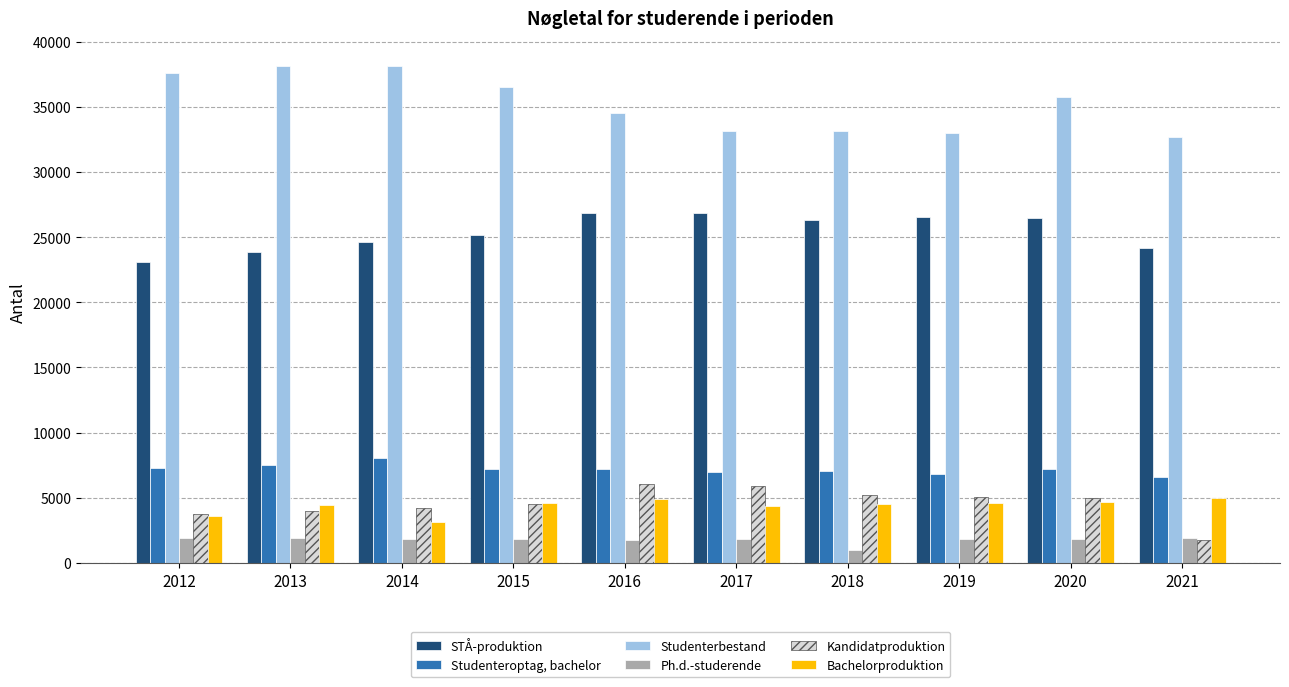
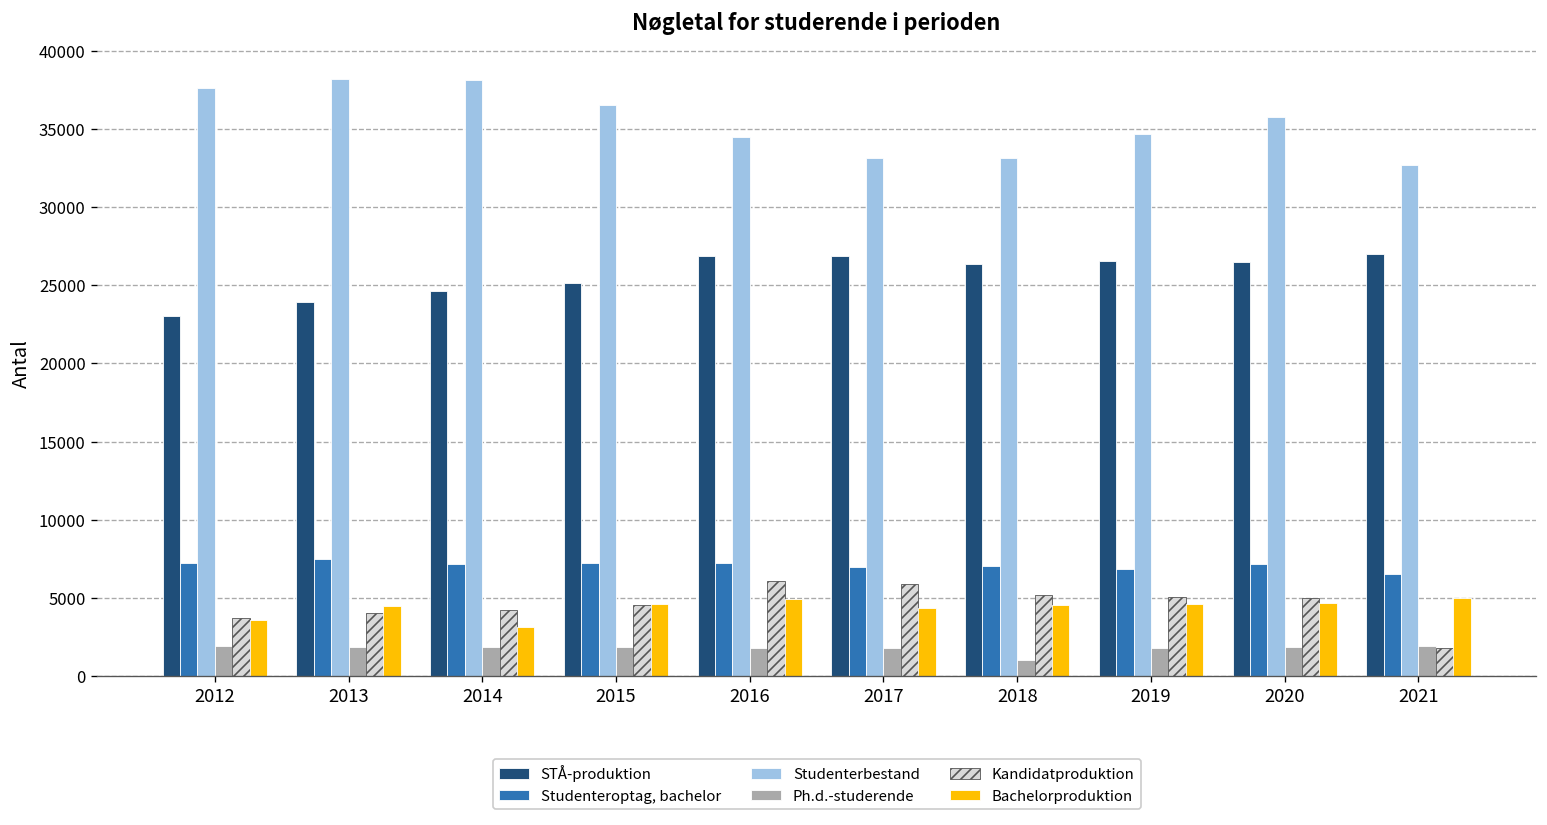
Studenteroptag, bachelor, 2014: 8000 -> 7200
Studenterbestand, 2019: 33000 -> 34700
STÅ-produktion, 2021: 24200 -> 27000
